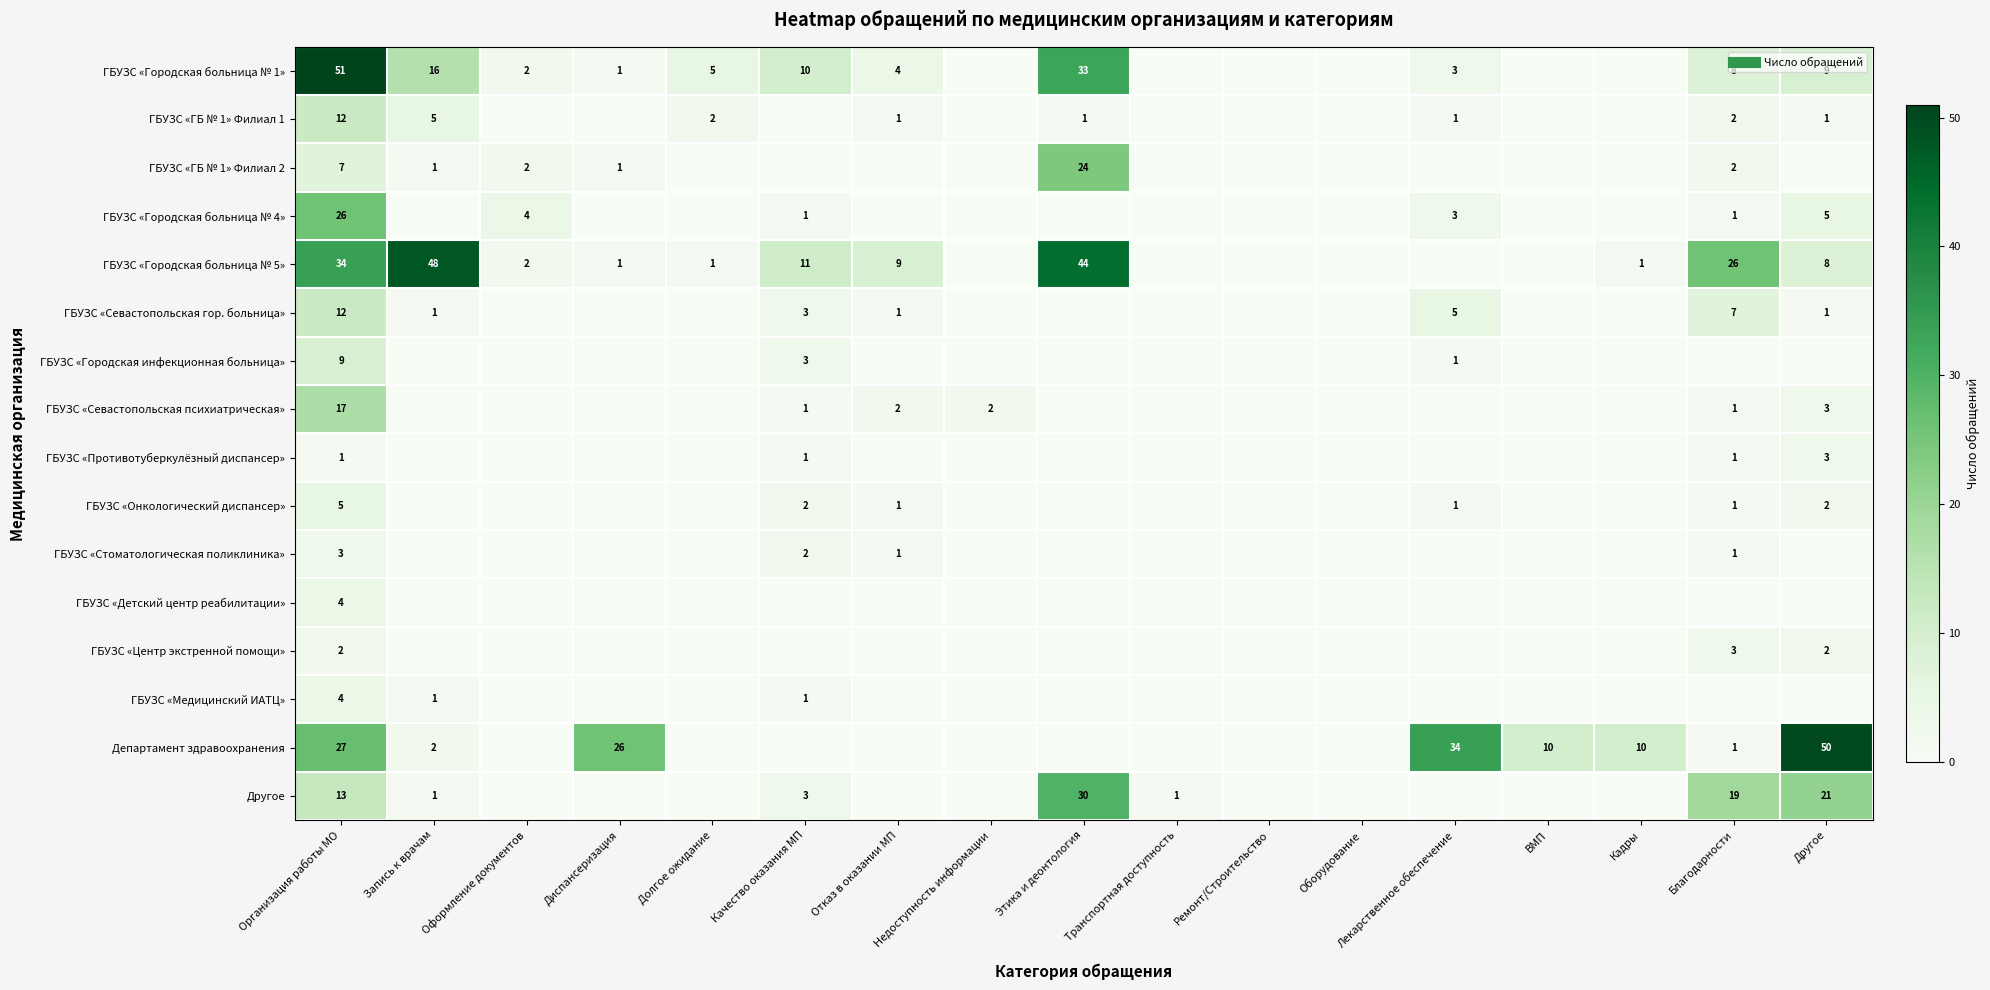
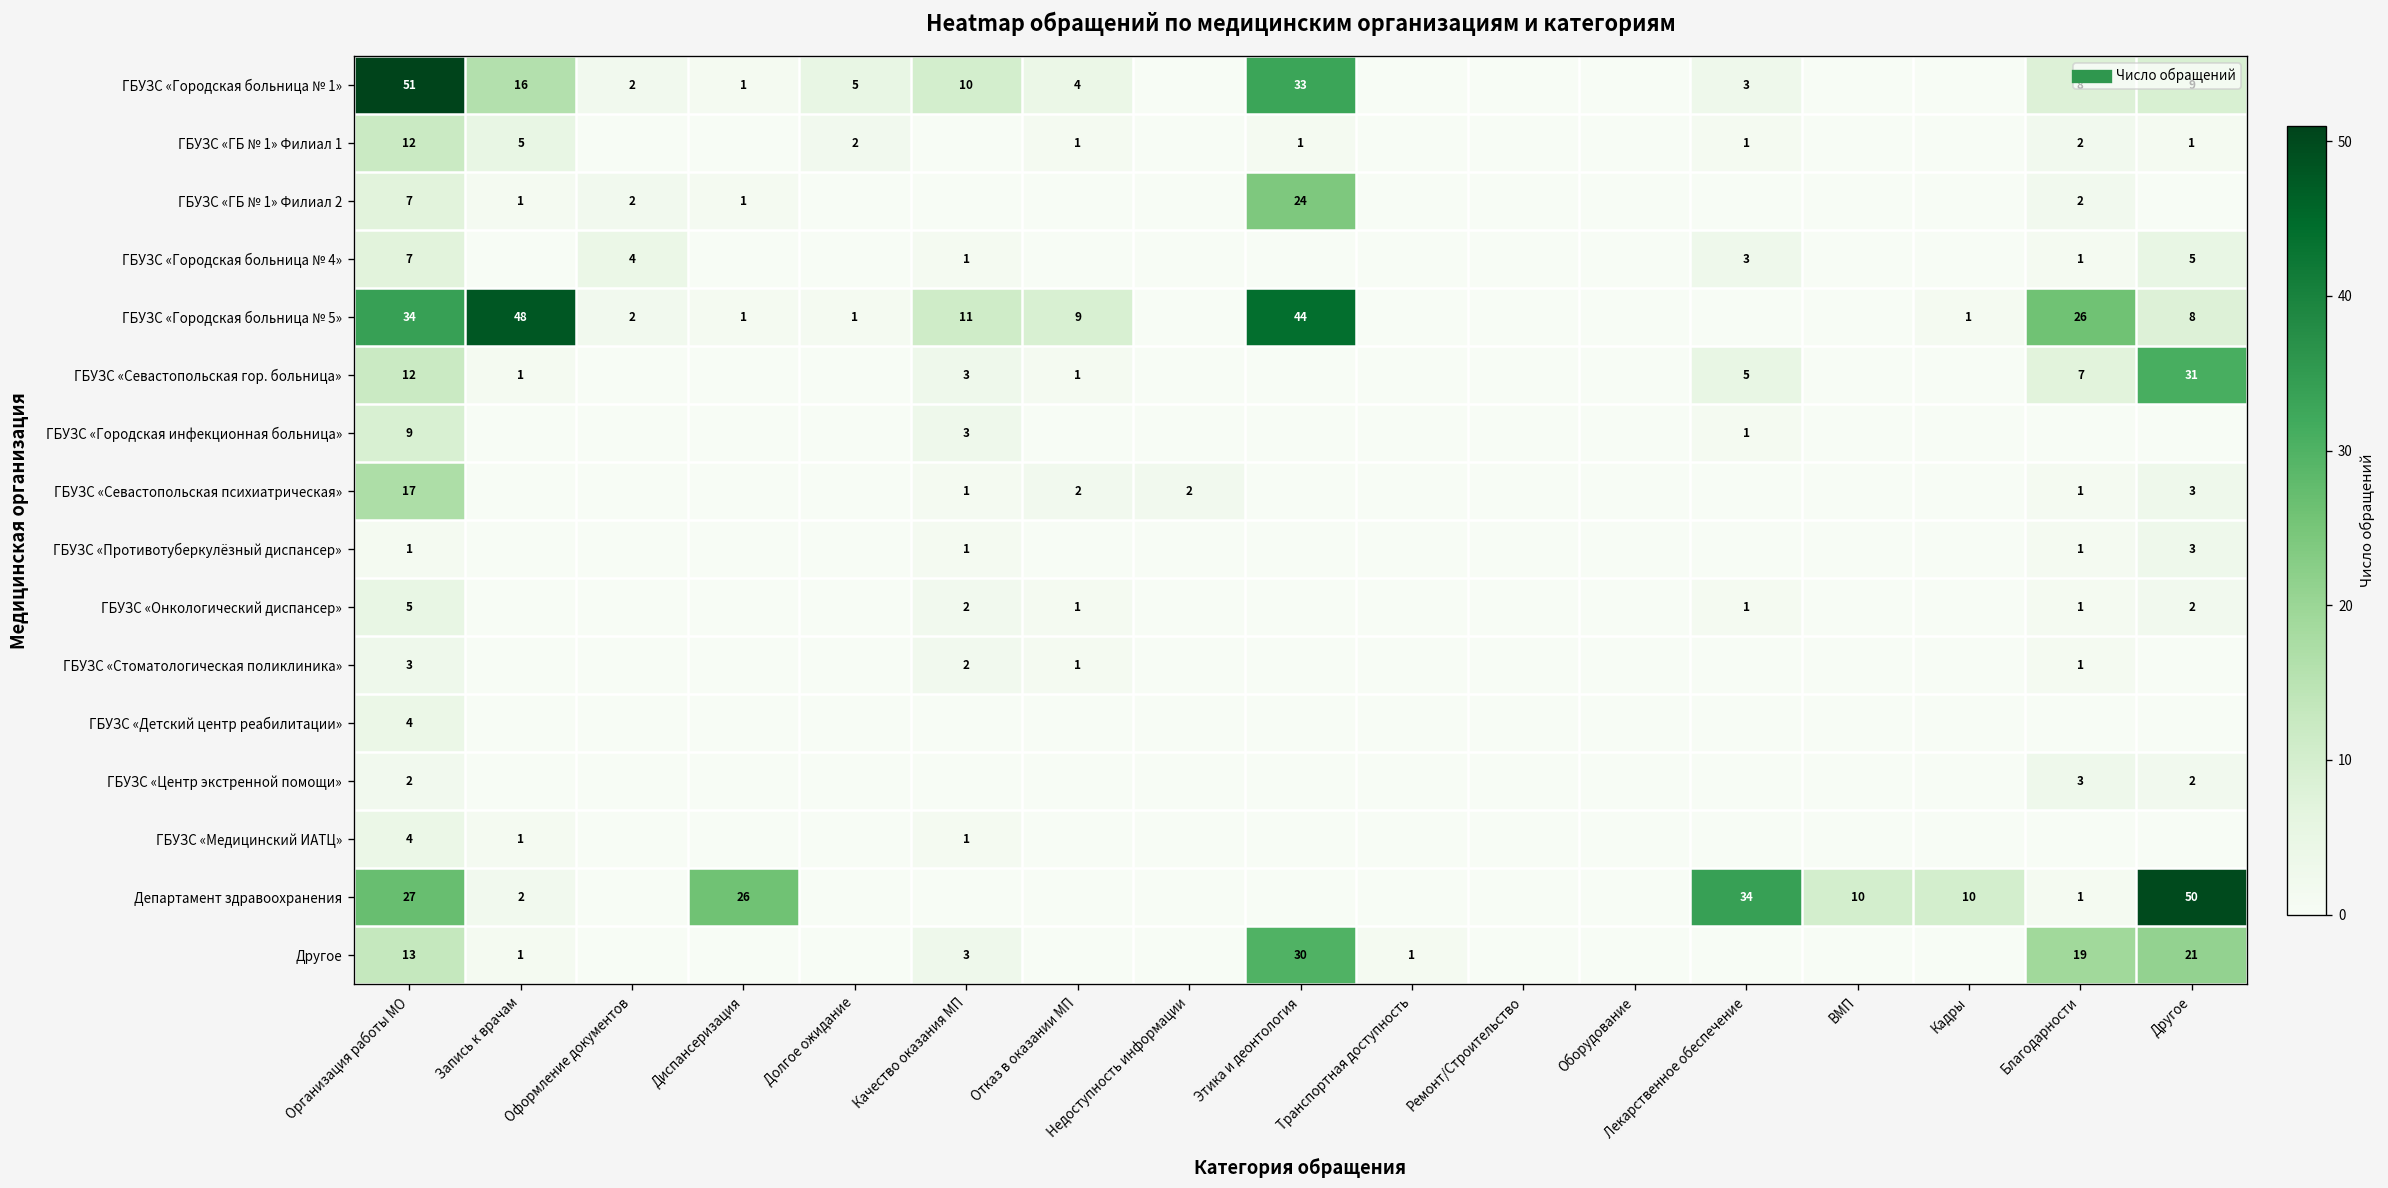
ГБУЗС «Городская больница № 4», Организация работы МО: 26 -> 7
ГБУЗС «Севастопольская гор. больница», Другое: 1 -> 31
